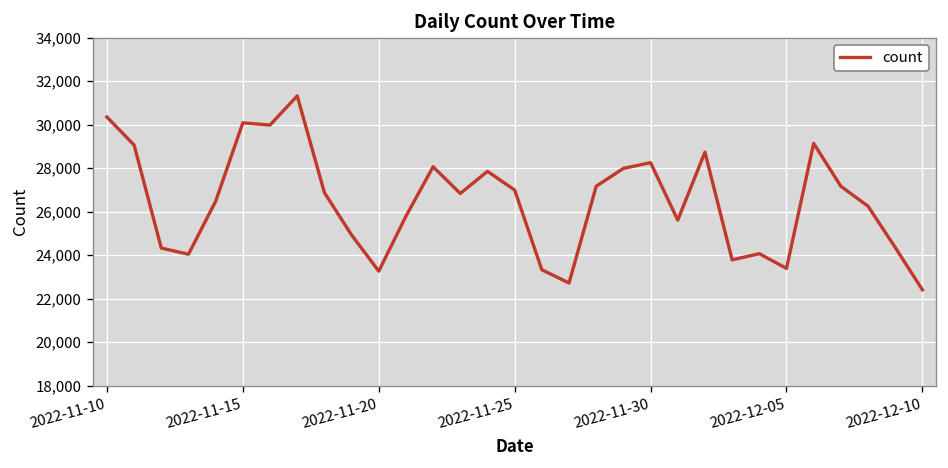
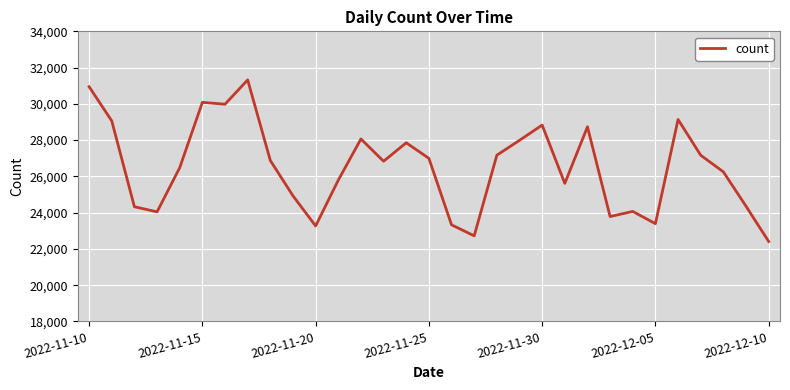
2022-11-10: 30,300 -> 30,900
2022-11-30: 28,300 -> 28,800
